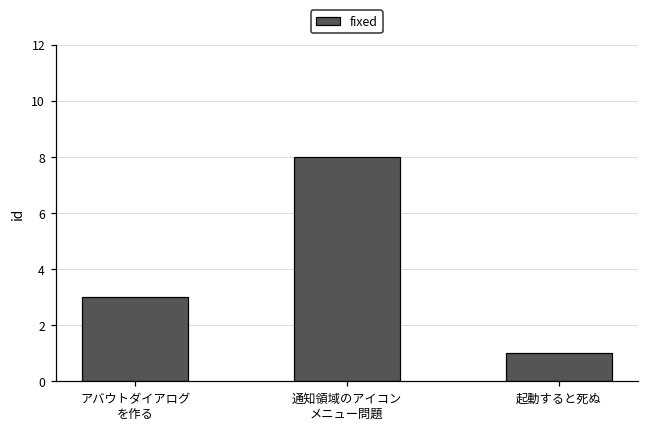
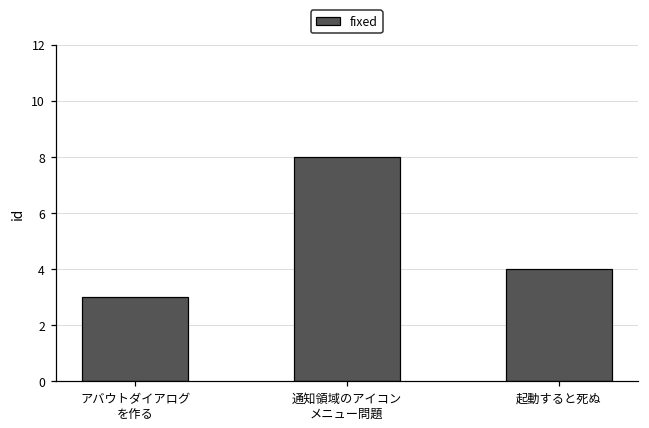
起動すると死ぬ: 1 -> 4
